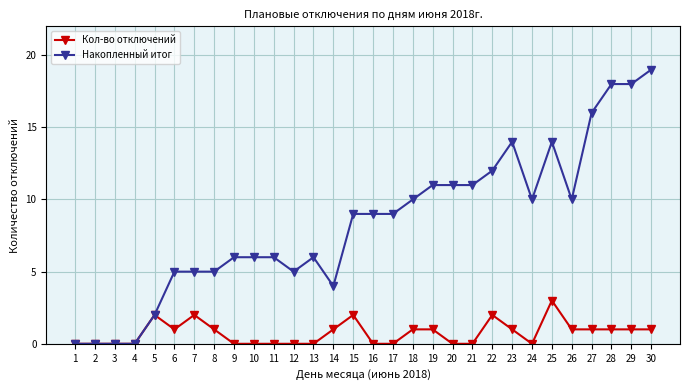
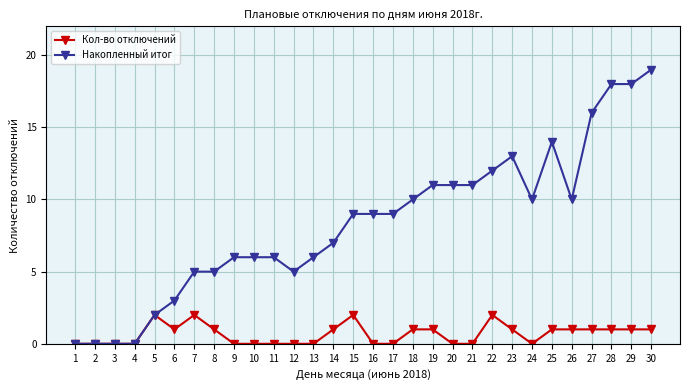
Накопленный итог, 6: 5 -> 3
Накопленный итог, 14: 4 -> 7
Накопленный итог, 23: 14 -> 13
Кол-во отключений, 25: 3 -> 1
